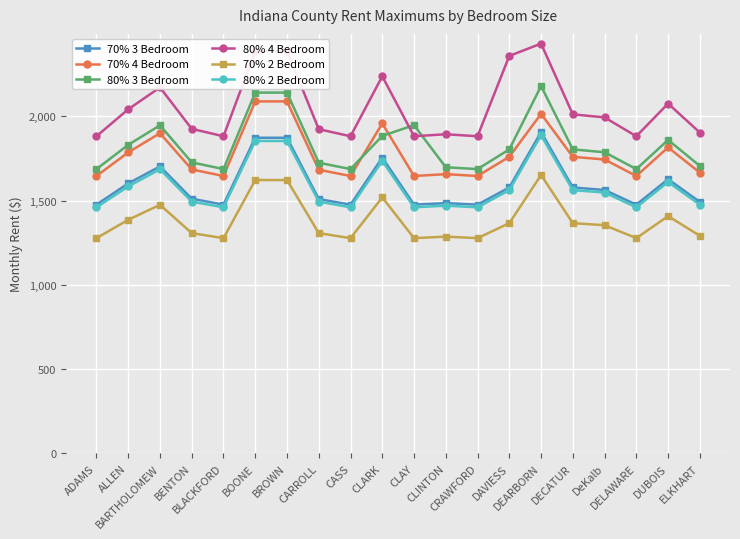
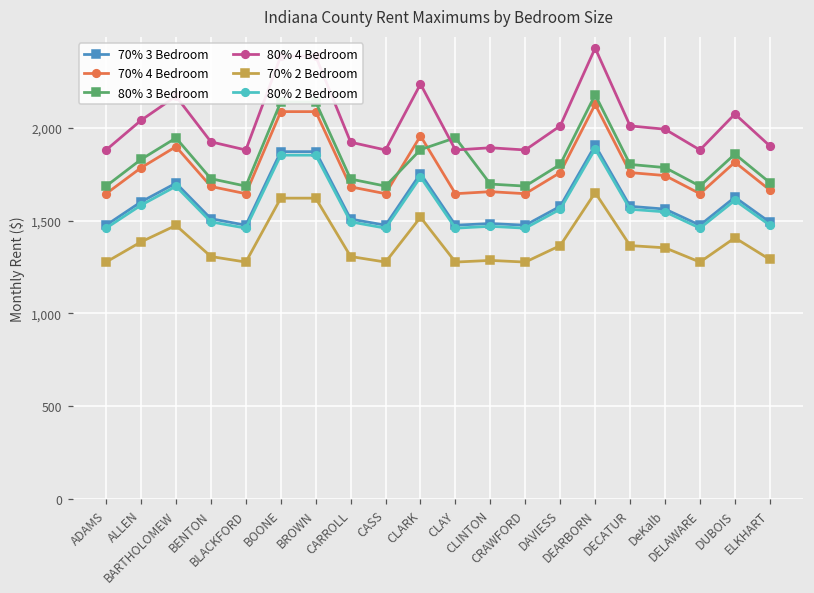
80% 4 Bedroom, DAVIESS: 2,360 -> 2,010
70% 4 Bedroom, DEARBORN: 2,020 -> 2,130
